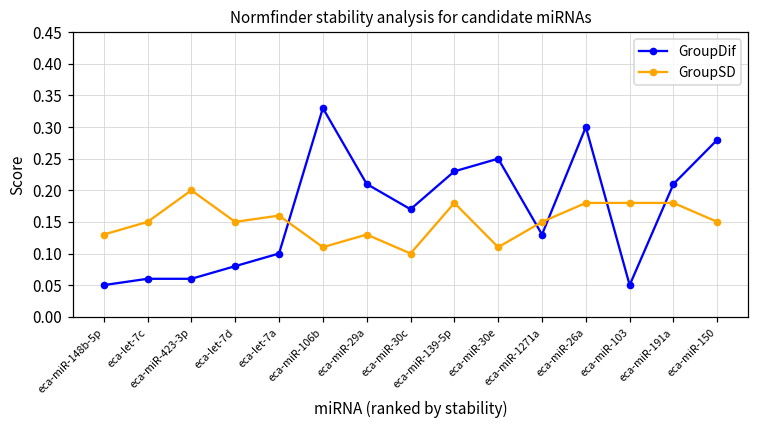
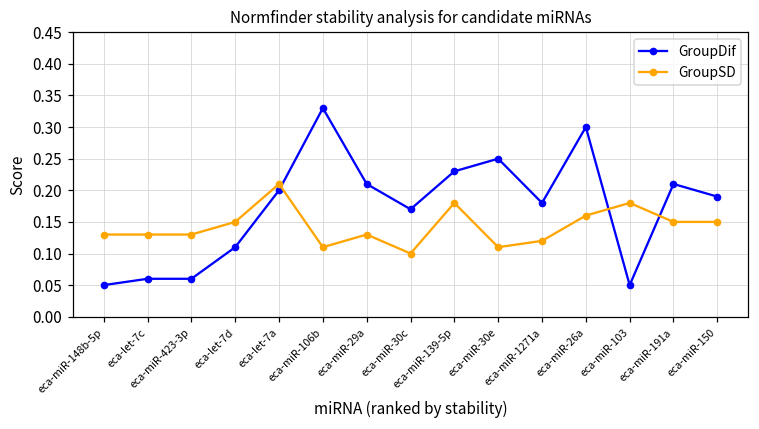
GroupSD, eca-let-7c: 0.15 -> 0.13
GroupSD, eca-miR-423-3p: 0.20 -> 0.13
GroupDif, eca-let-7d: 0.08 -> 0.11
GroupDif, eca-let-7a: 0.1 -> 0.2
GroupSD, eca-let-7a: 0.16 -> 0.21
GroupDif, eca-miR-1271a: 0.13 -> 0.18
GroupSD, eca-miR-1271a: 0.15 -> 0.12
GroupSD, eca-miR-26a: 0.18 -> 0.16
GroupSD, eca-miR-191a: 0.18 -> 0.15
GroupDif, eca-miR-150: 0.28 -> 0.19
